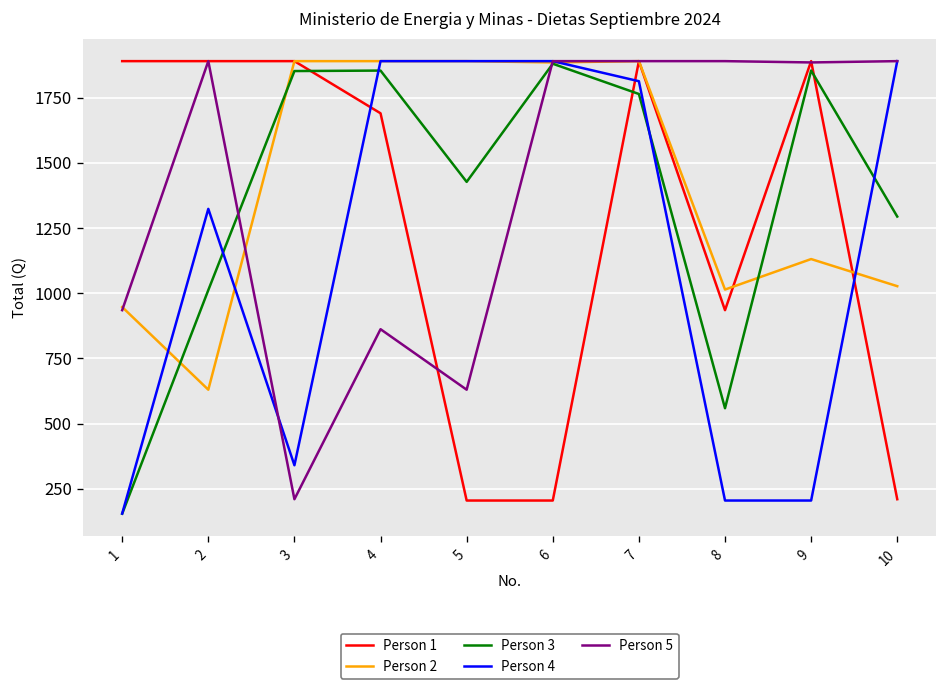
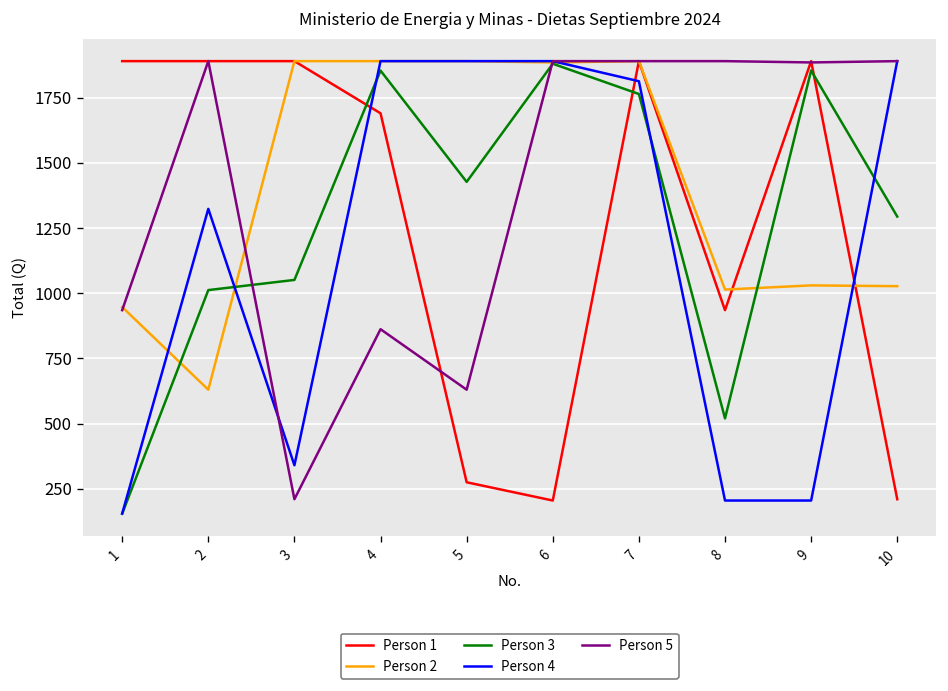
Person 3, 3: 1850 -> 1050
Person 1, 5: 210 -> 280
Person 3, 8: 560 -> 520
Person 2, 9: 1130 -> 1030
